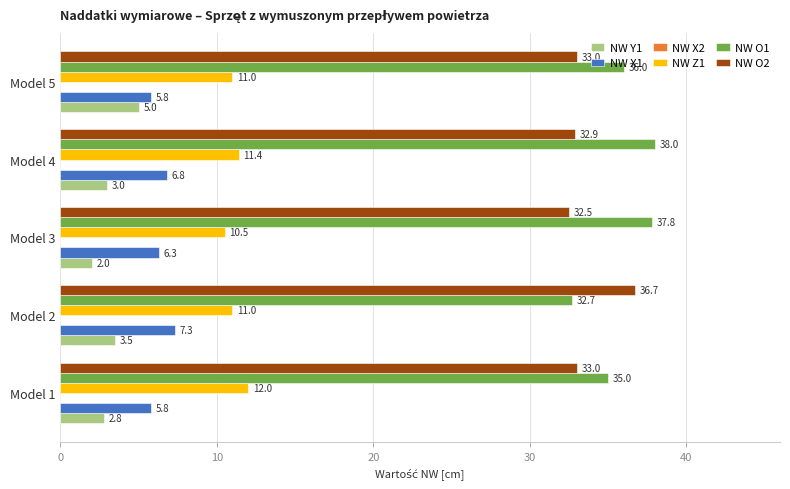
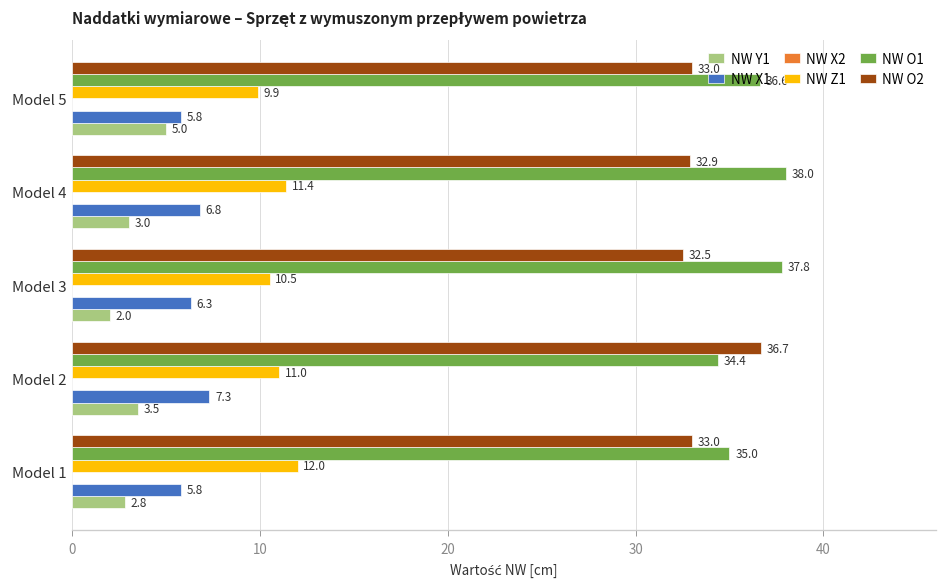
NW O1, Model 5: 36.0 -> 36.6
NW Z1, Model 5: 11.0 -> 9.9
NW O1, Model 2: 32.7 -> 34.4
